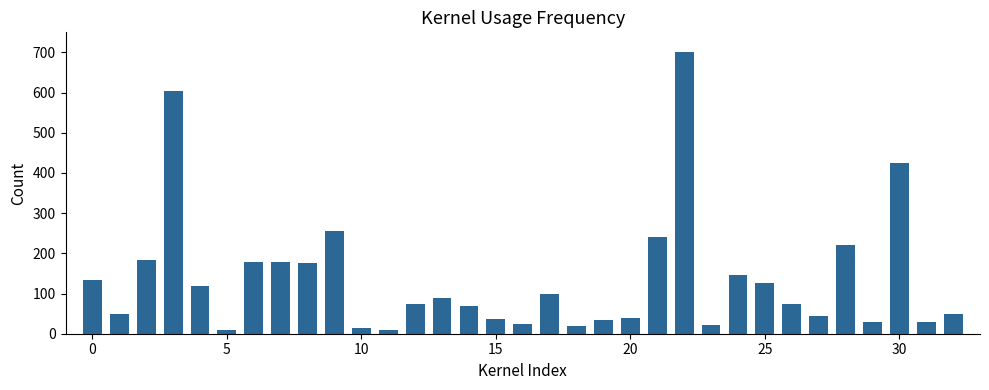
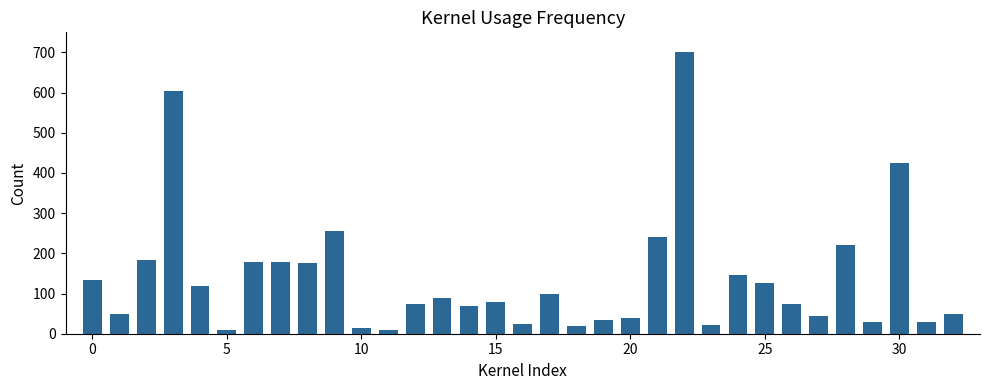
15: 40 -> 80
